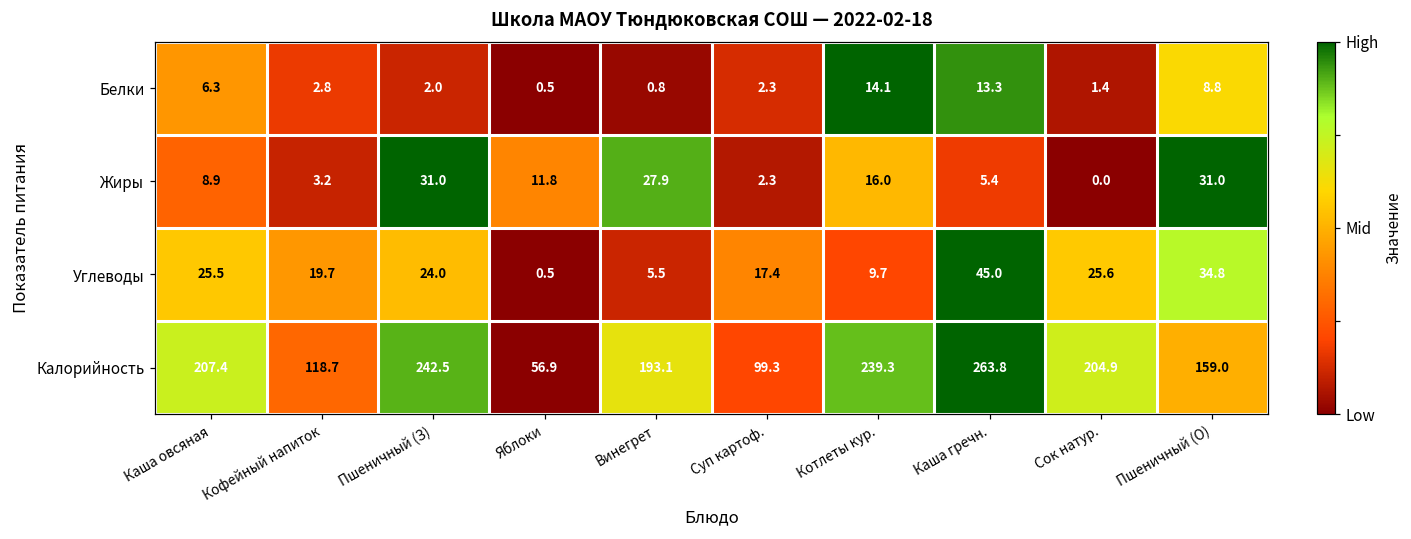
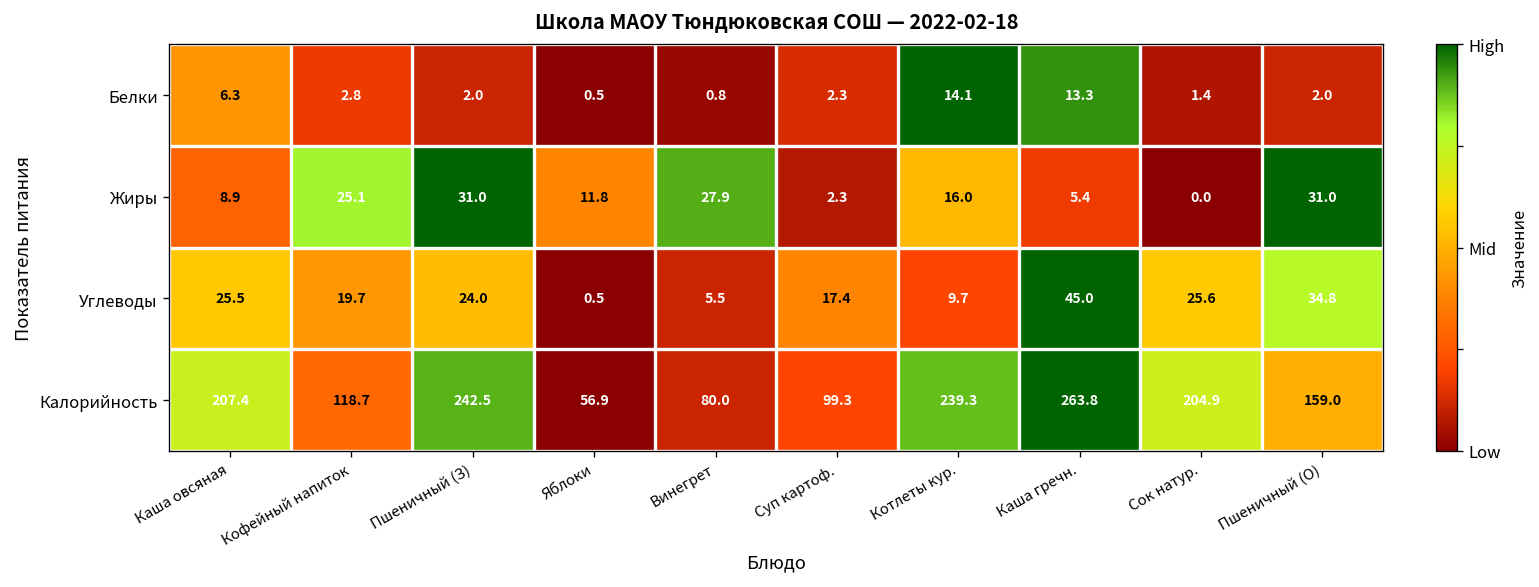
Белки, Пшеничный (О): 8.8 -> 2.0
Жиры, Кофейный напиток: 3.2 -> 25.1
Калорийность, Винегрет: 193.1 -> 80.0
